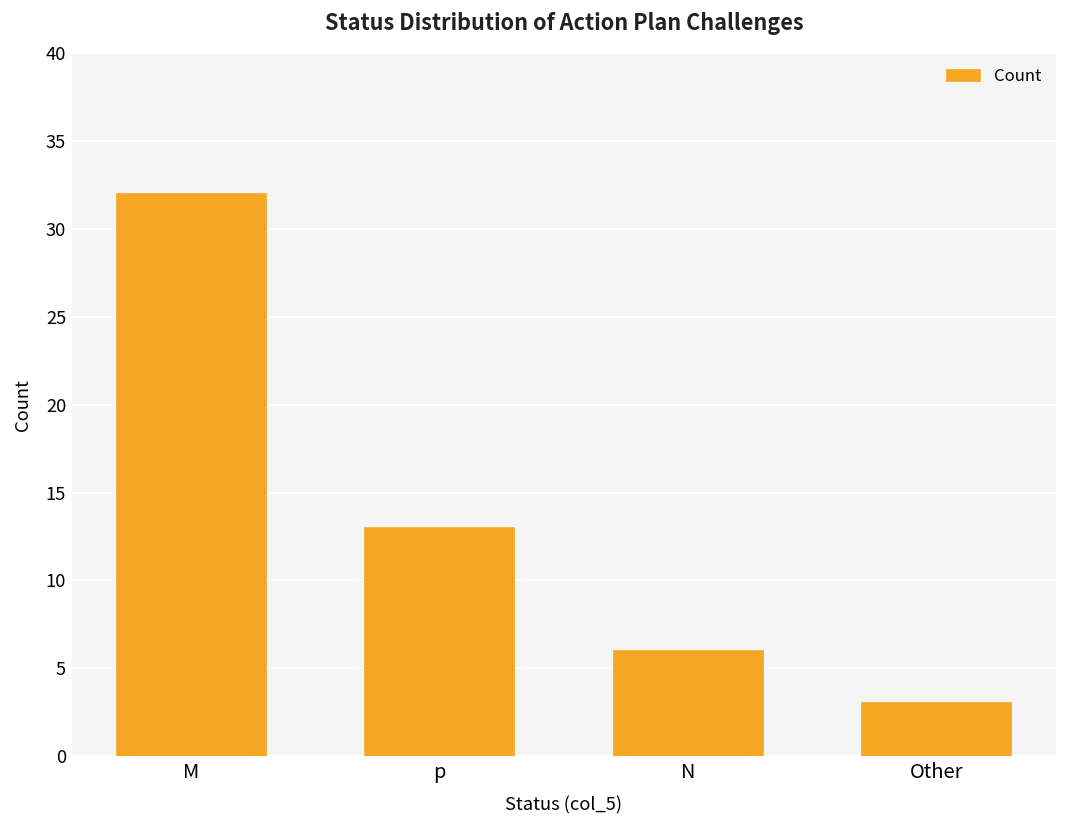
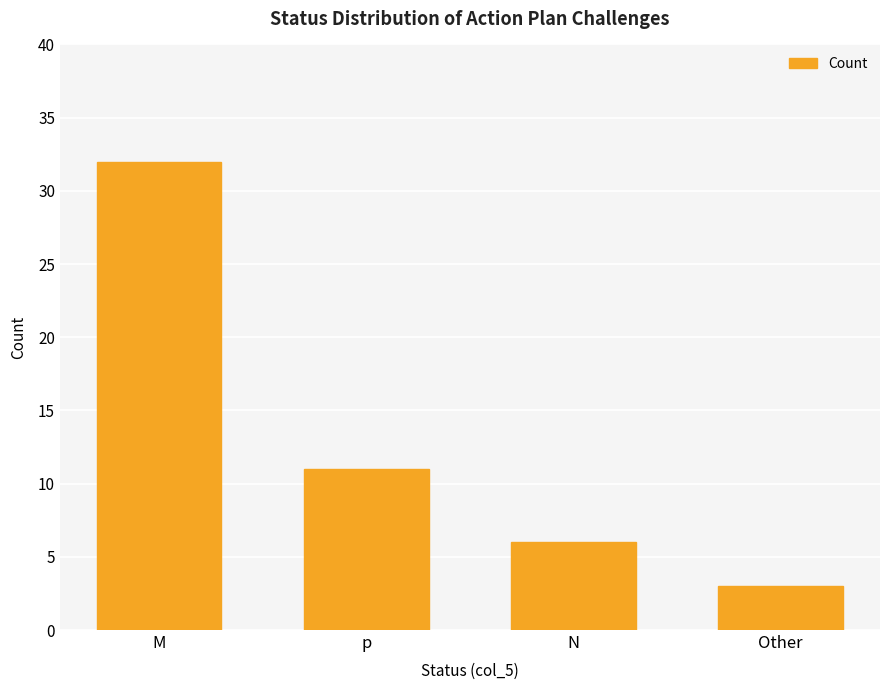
p: 13 -> 11
